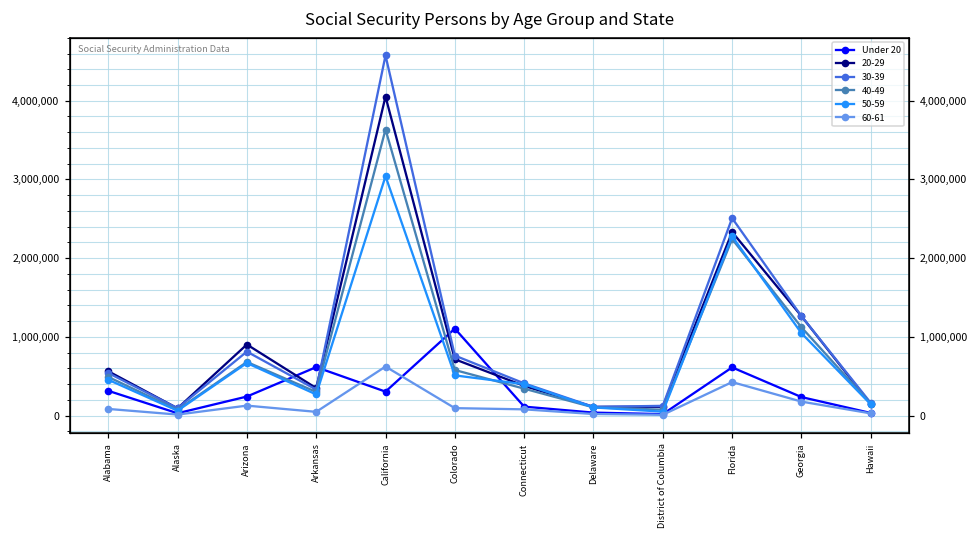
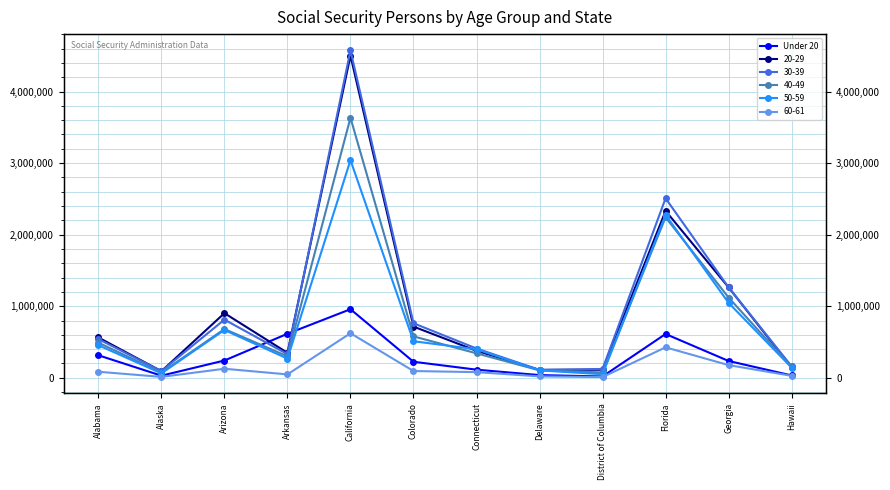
Under 20, California: 300,000 -> 1,000,000
20-29, California: 4,100,000 -> 4,500,000
Under 20, Colorado: 1,100,000 -> 200,000
